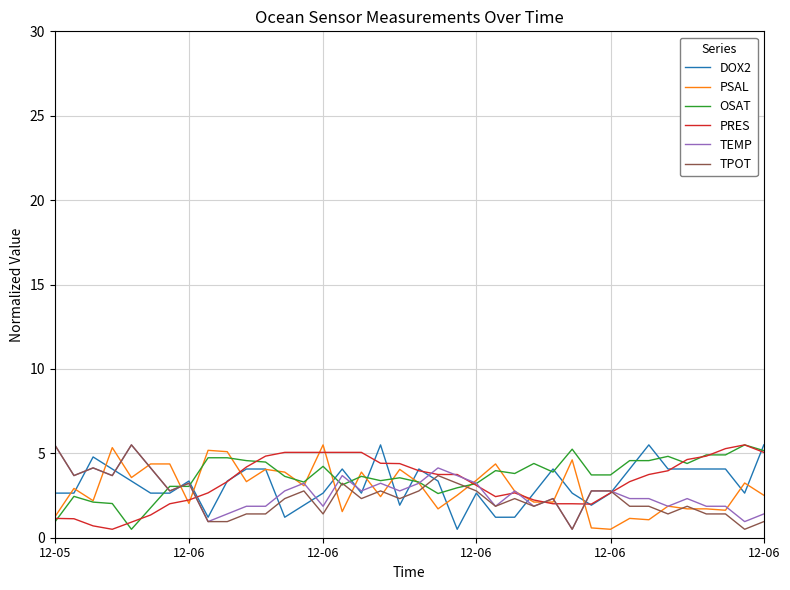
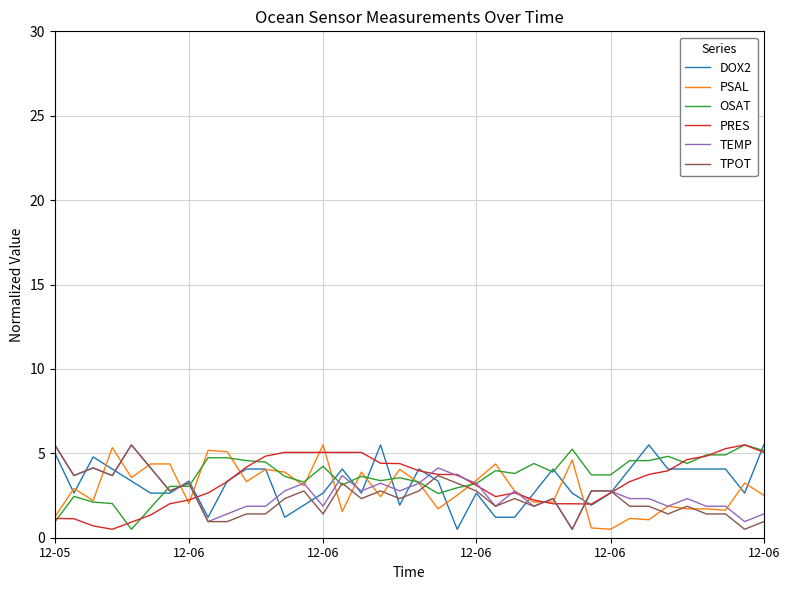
DOX2, 12-05: 2.6 -> 5.0
